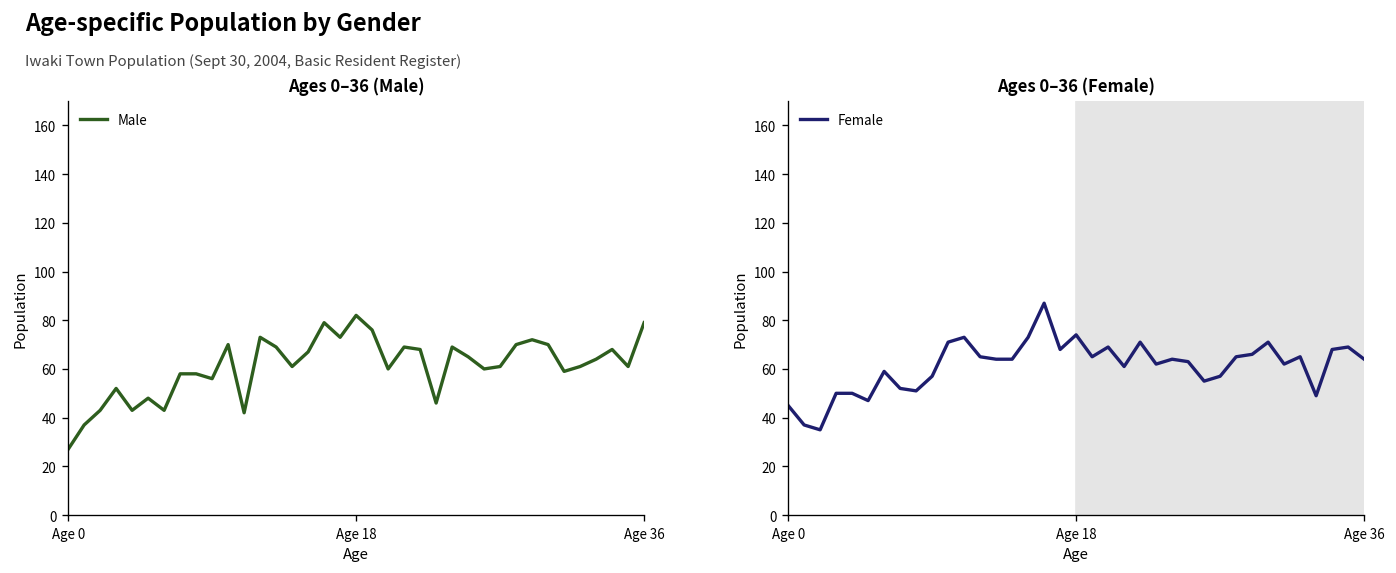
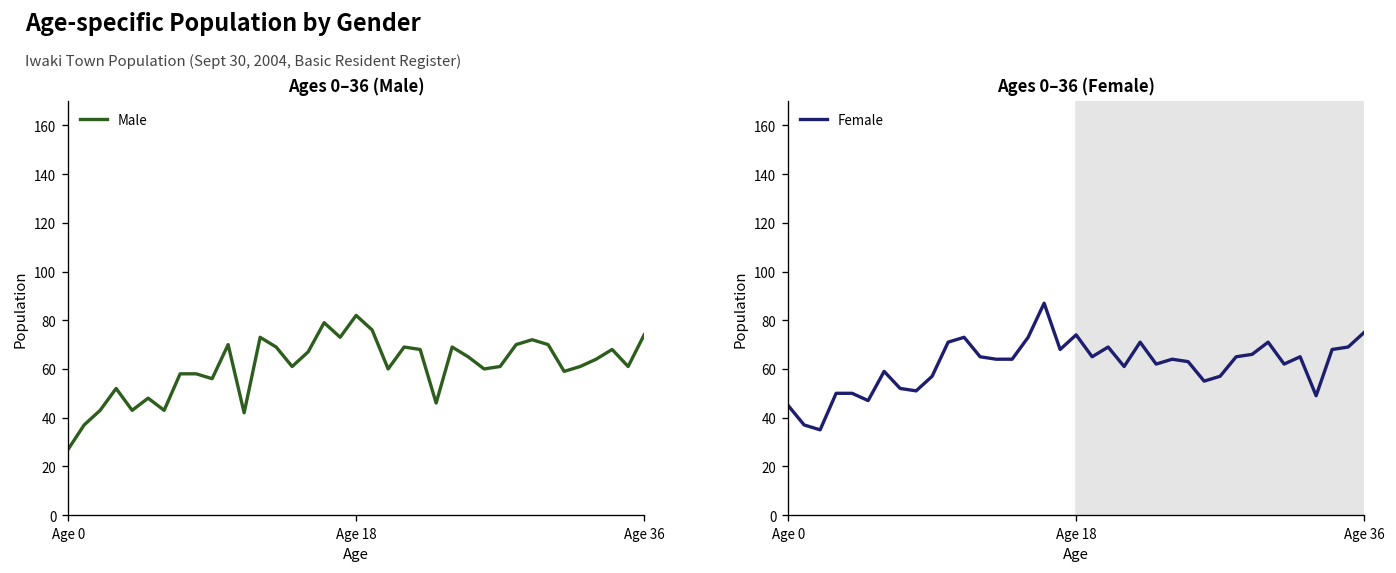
Ages 0–36 (Male), Age 36: 79 -> 74
Ages 0–36 (Female), Age 36: 64 -> 75
